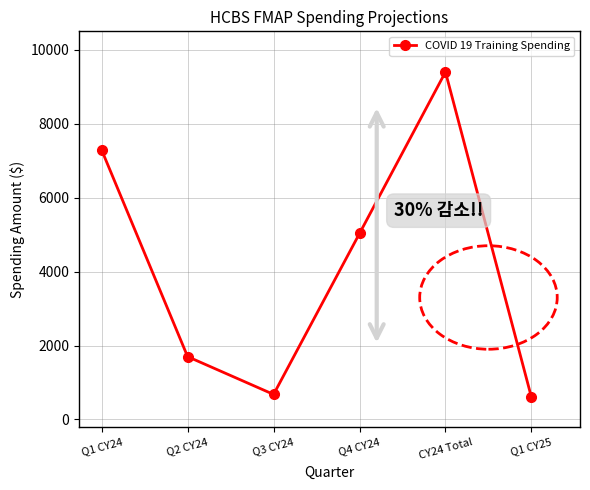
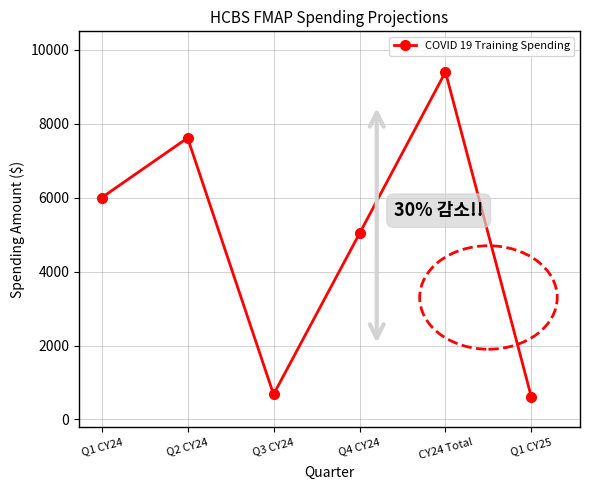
Q1 CY24: 7300 -> 6000
Q2 CY24: 1700 -> 7600
